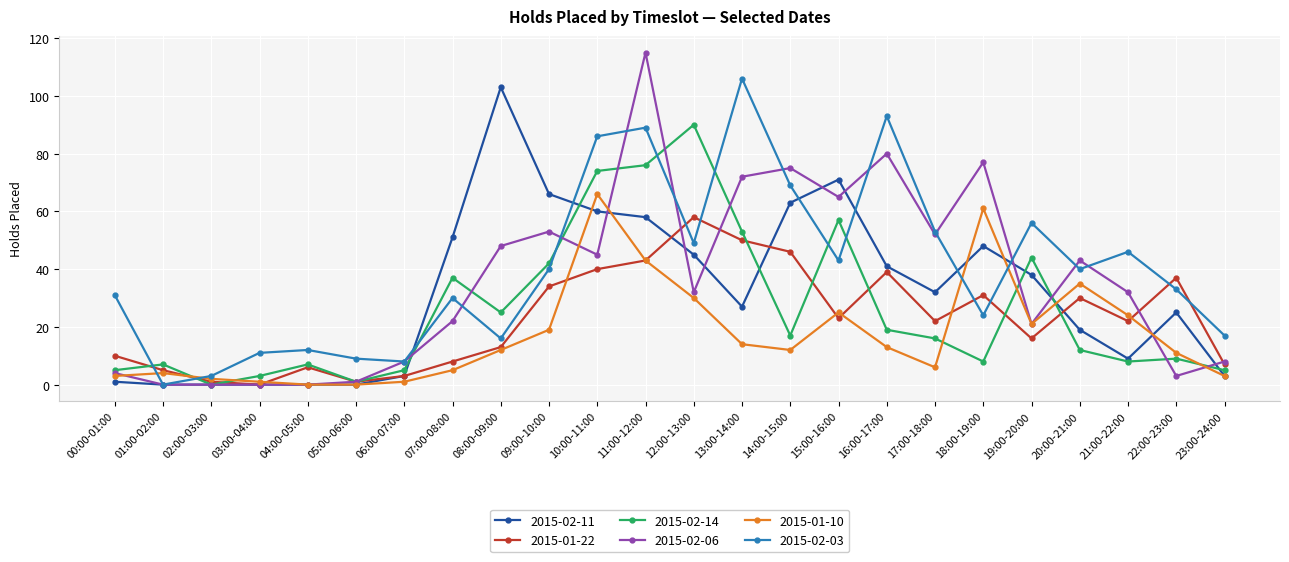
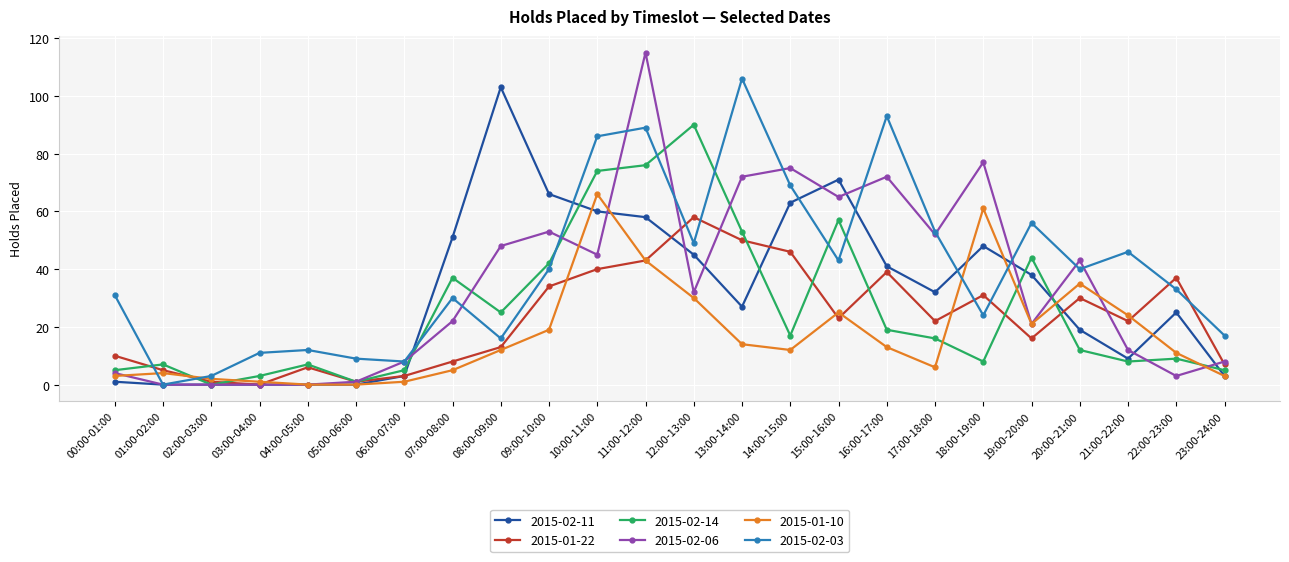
2015-02-06, 16:00-17:00: 80 -> 72
2015-02-06, 21:00-22:00: 32 -> 12
